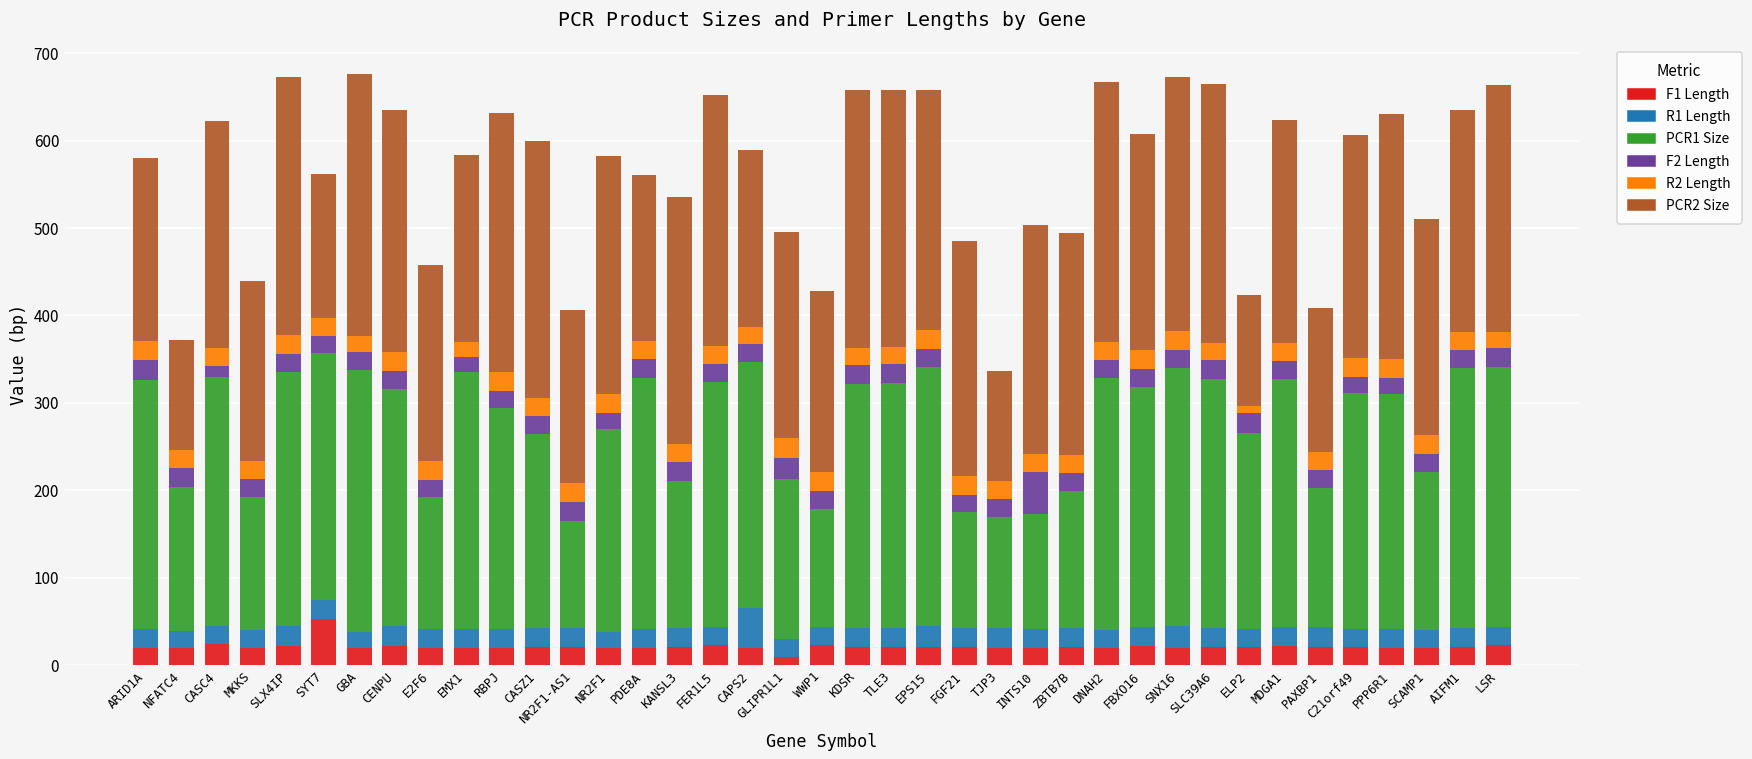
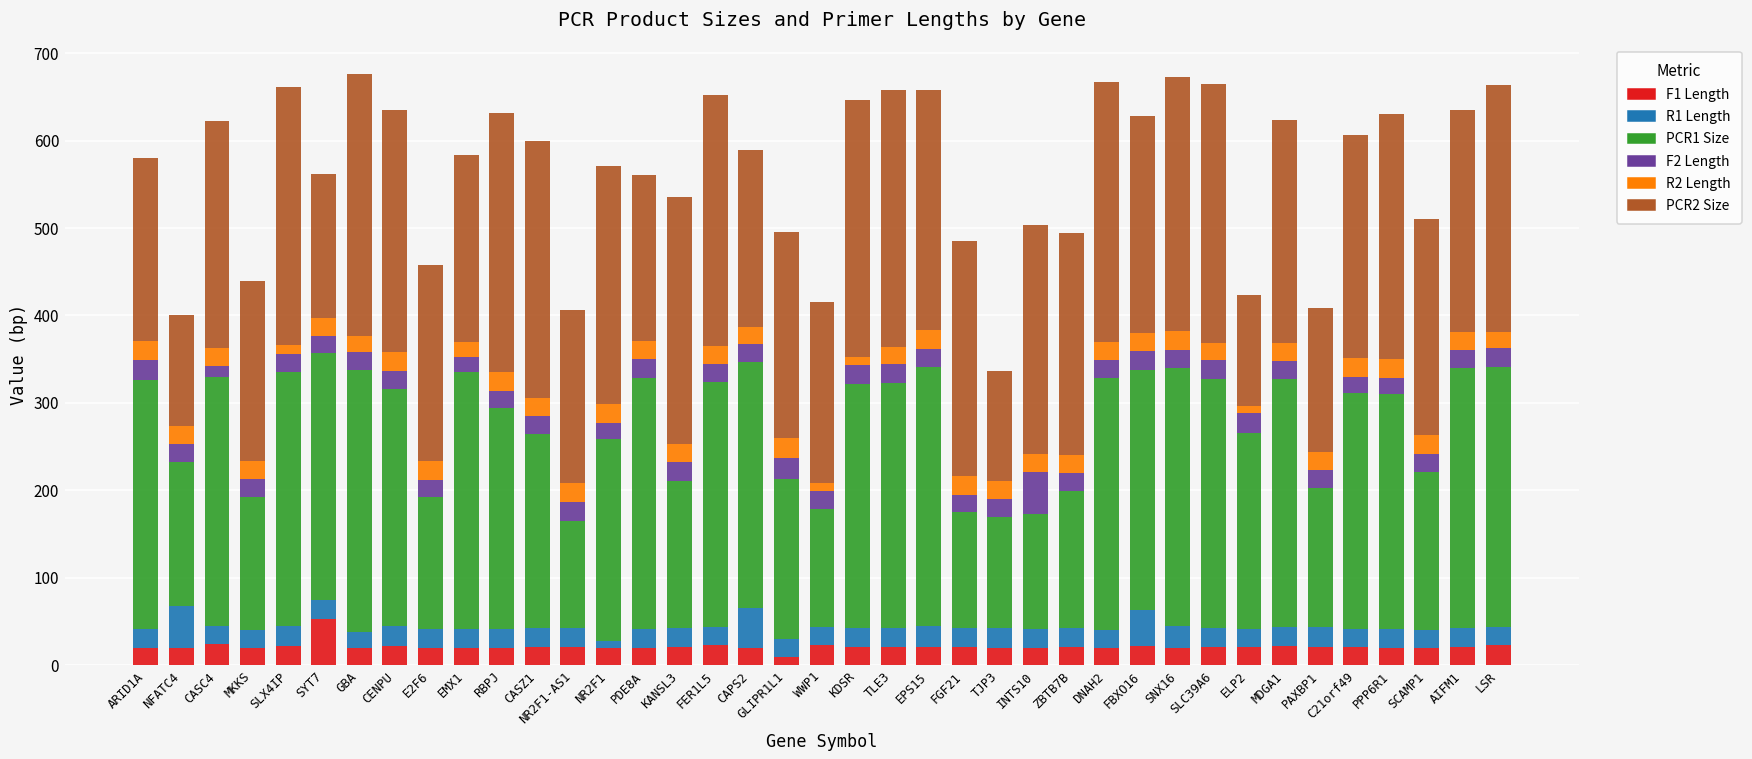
R1 Length, NFATC4: 20 -> 50
R2 Length, SLX4IP: 20 -> 10
R1 Length, NR2F1: 20 -> 10
R2 Length, WWP1: 20 -> 10
R2 Length, KDSR: 20 -> 10
R1 Length, FBXO16: 20 -> 40
